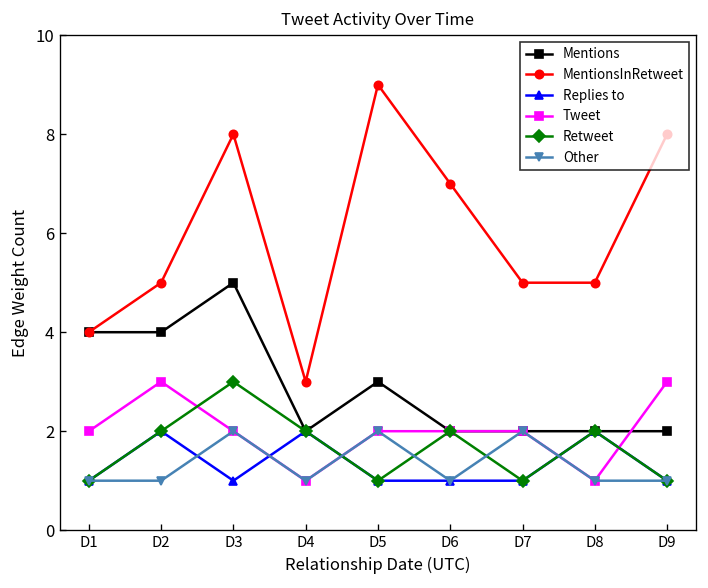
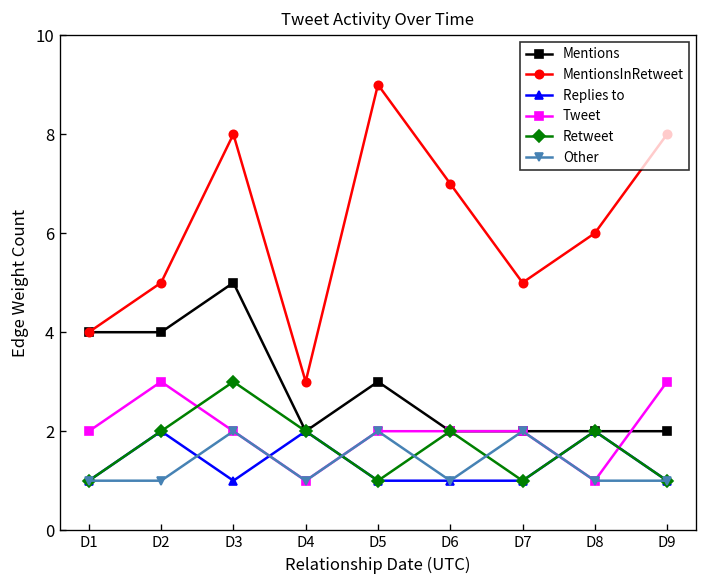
MentionsInRetweet, D8: 5 -> 6
